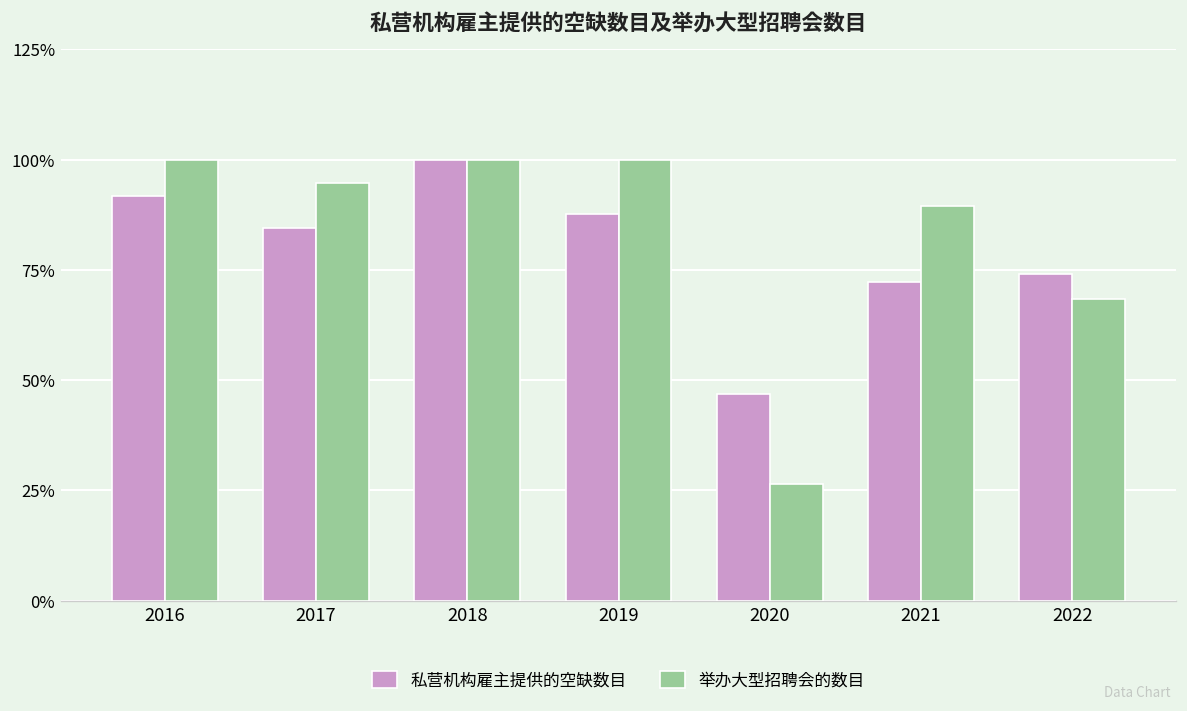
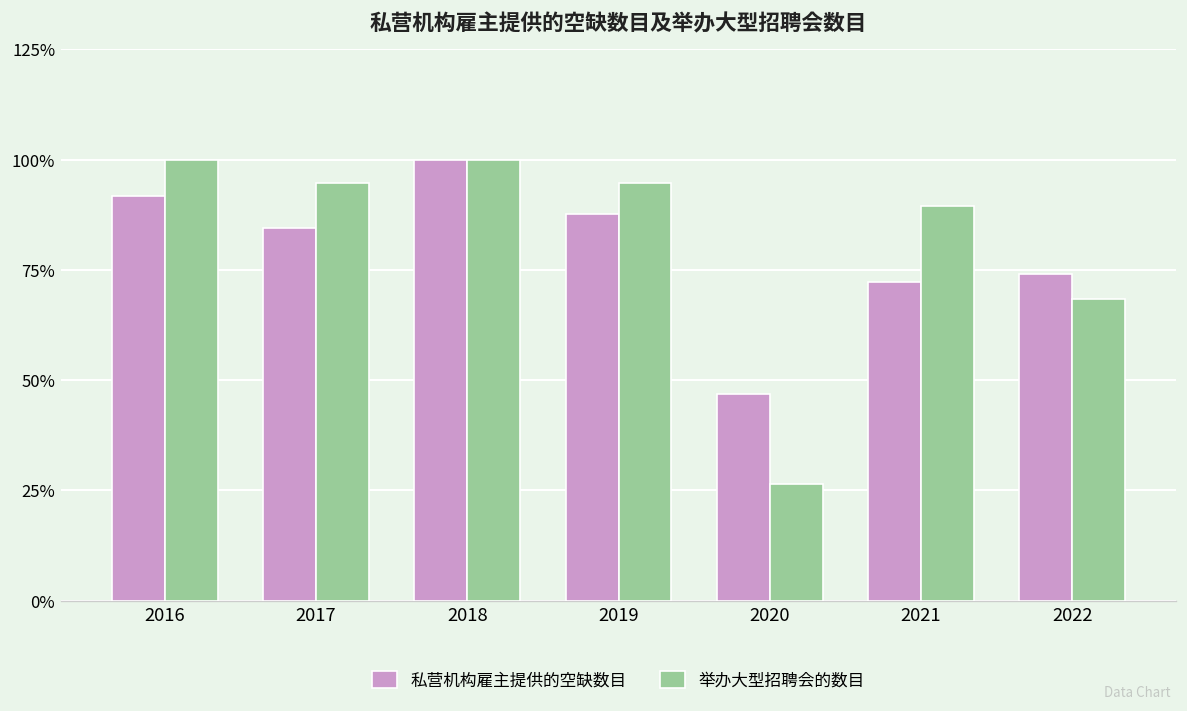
举办大型招聘会的数目, 2019: 100% -> 95%
